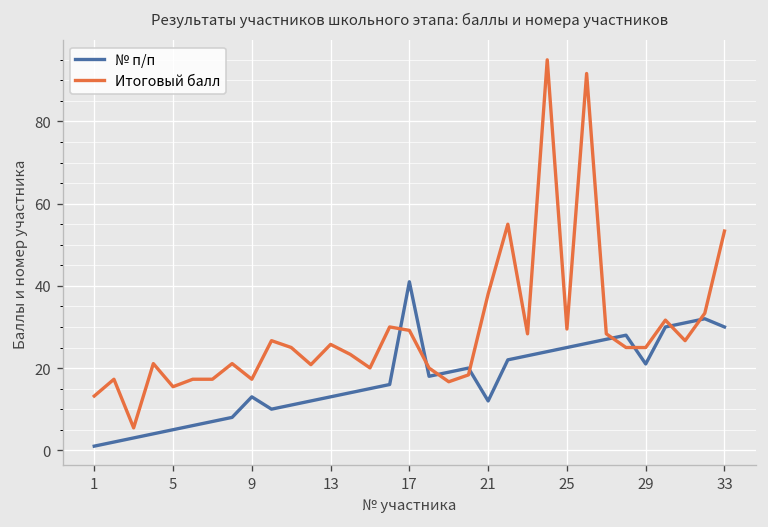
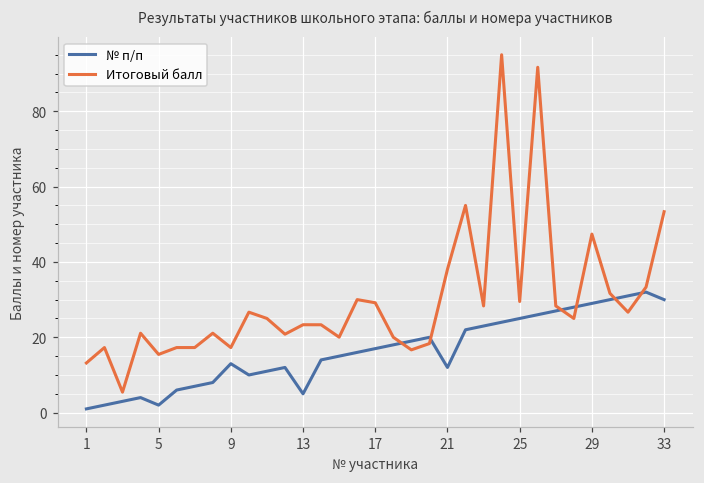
№ п/п, 5: 5 -> 2
№ п/п, 13: 13 -> 5
Итоговый балл, 13: 26 -> 23
№ п/п, 17: 41 -> 17
№ п/п, 29: 21 -> 29
Итоговый балл, 29: 25 -> 47
